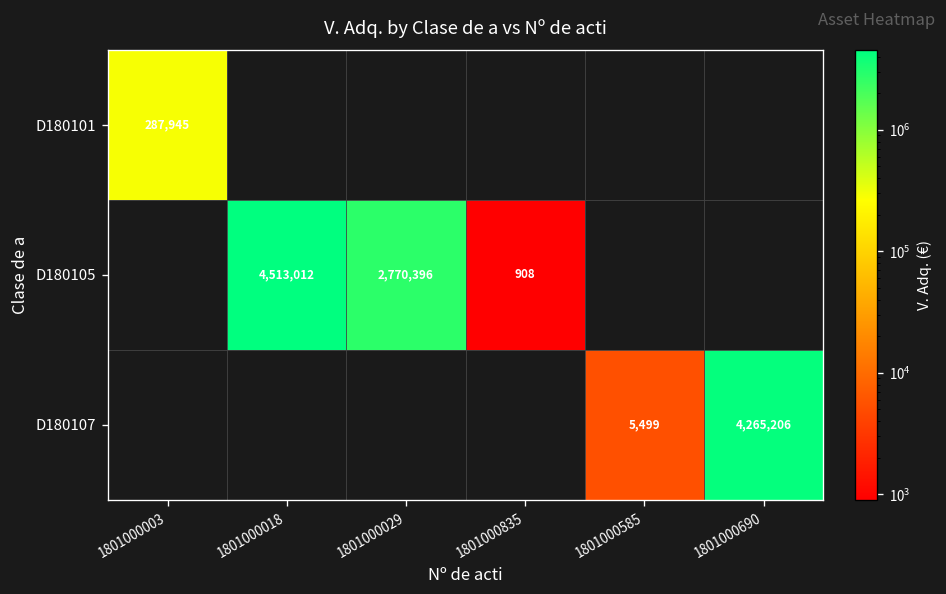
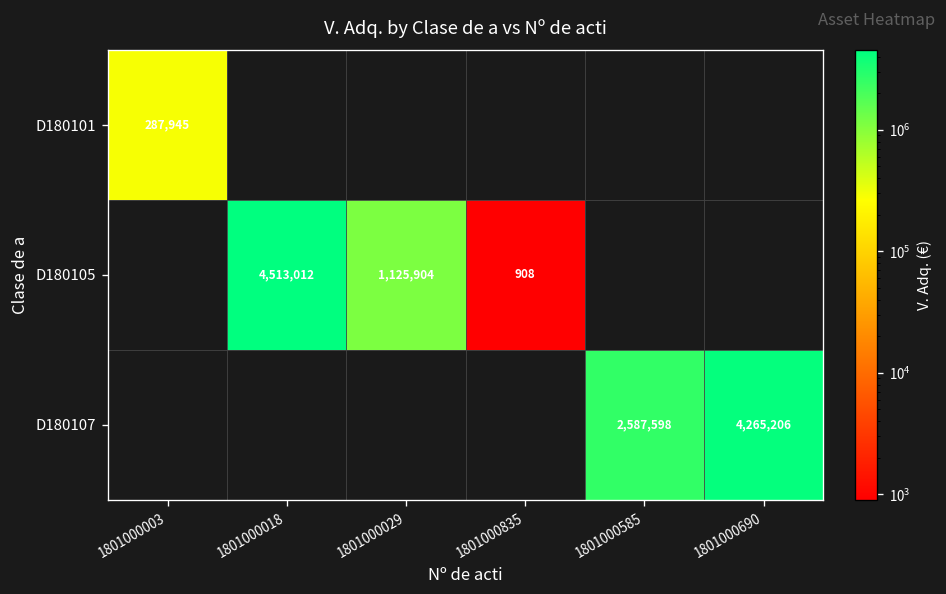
D180105, 1801000029: 2,770,396 -> 1,125,904
D180107, 1801000585: 5,499 -> 2,587,598
